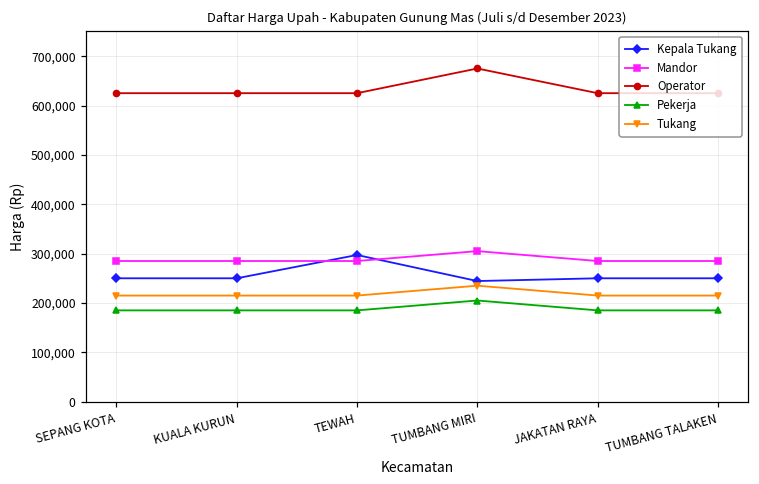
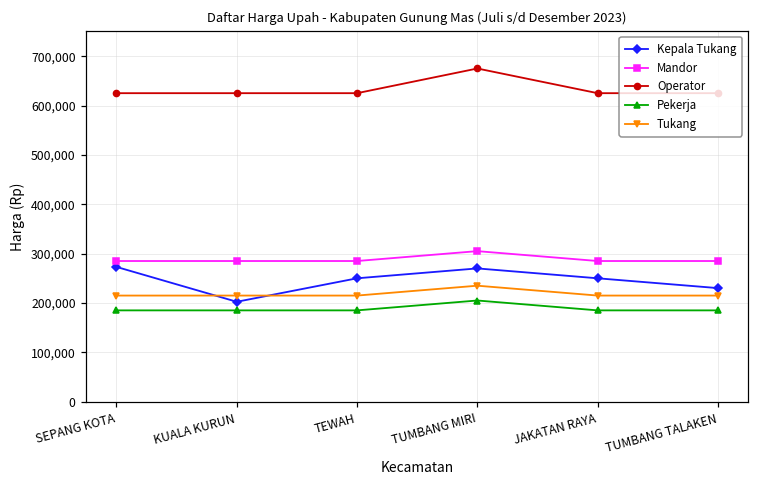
Kepala Tukang, SEPANG KOTA: 250,000 -> 270,000
Kepala Tukang, KUALA KURUN: 250,000 -> 200,000
Kepala Tukang, TEWAH: 300,000 -> 250,000
Kepala Tukang, TUMBANG MIRI: 240,000 -> 270,000
Kepala Tukang, TUMBANG TALAKEN: 250,000 -> 230,000
